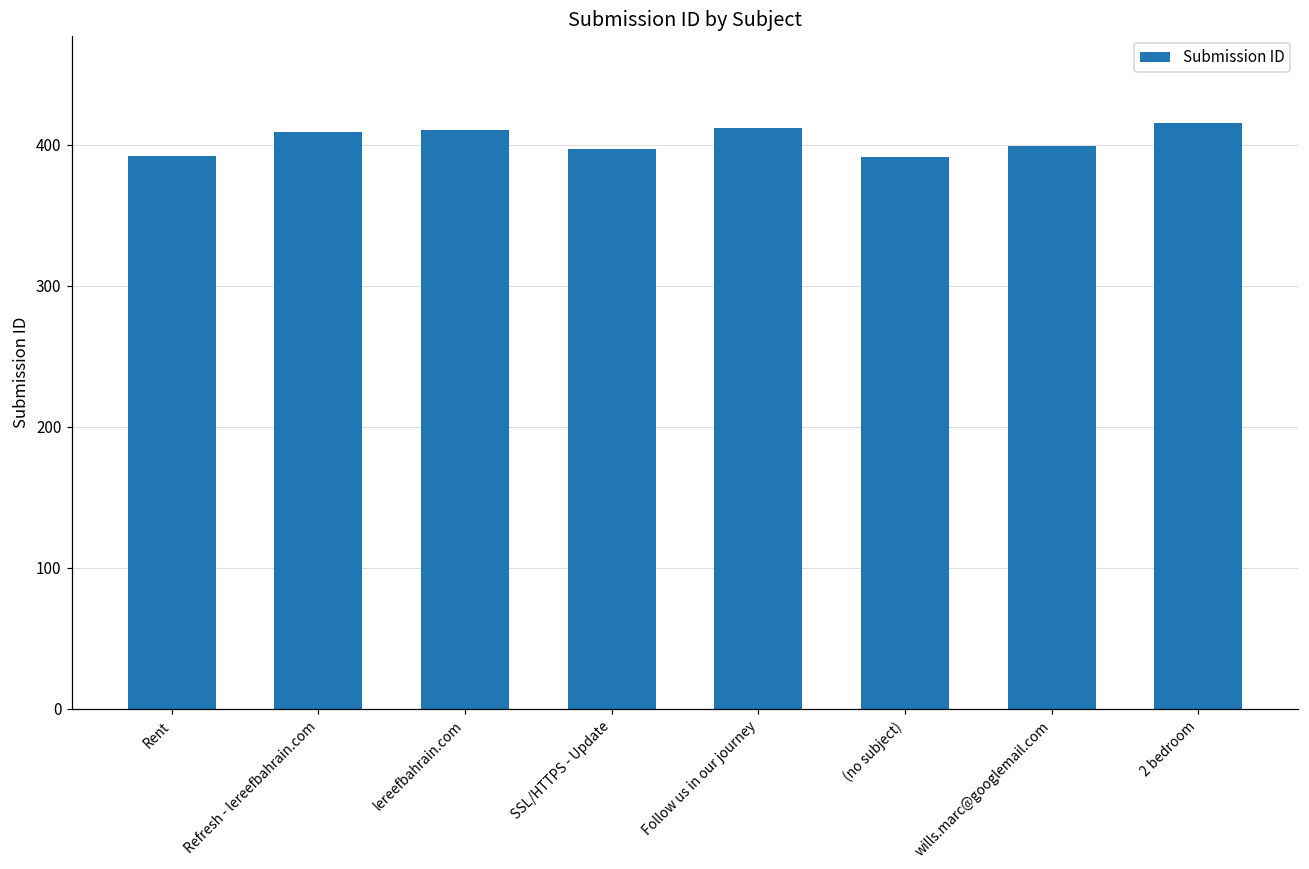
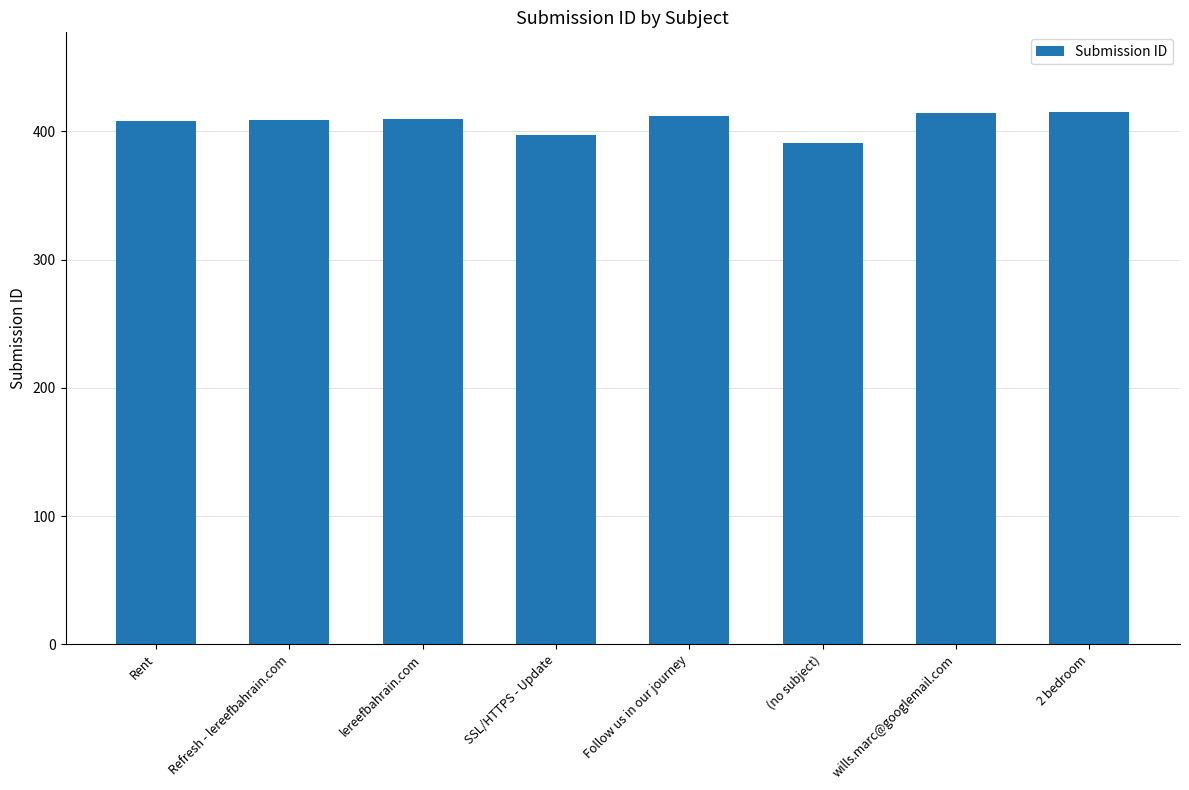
Rent: 392 -> 408
wills.marc@googlemail.com: 399 -> 414
